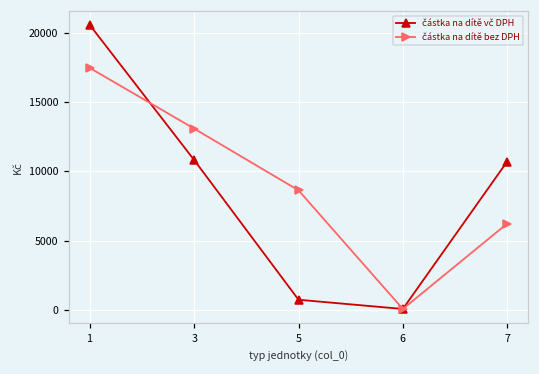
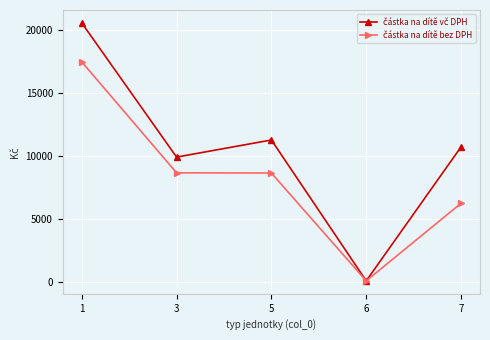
částka na dítě vč DPH, 3: 10800 -> 9900
částka na dítě bez DPH, 3: 13100 -> 8600
částka na dítě vč DPH, 5: 700 -> 11200
